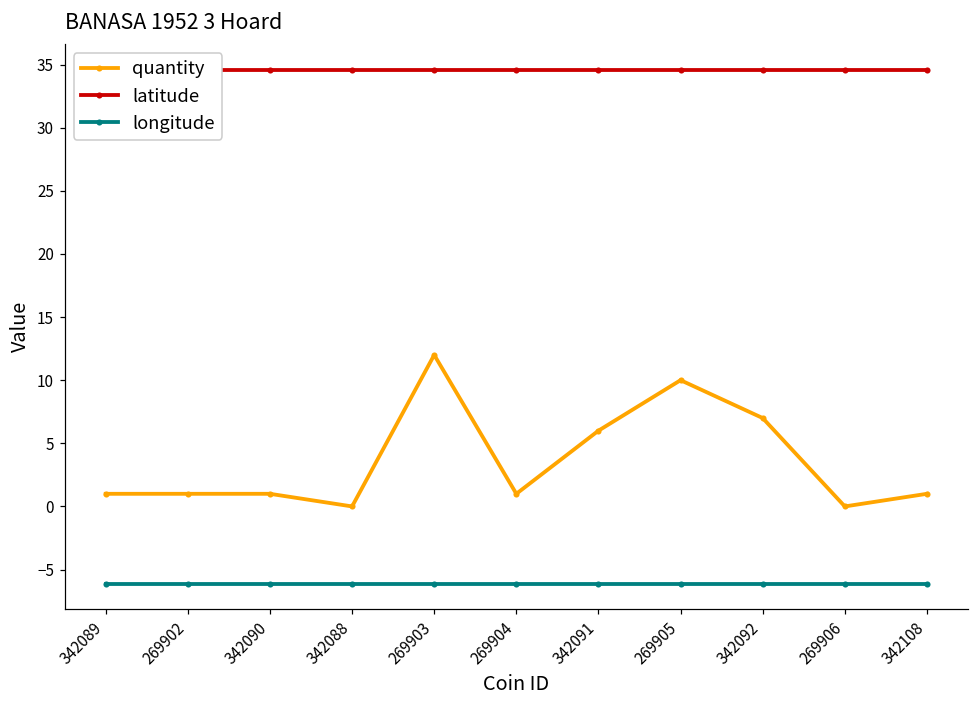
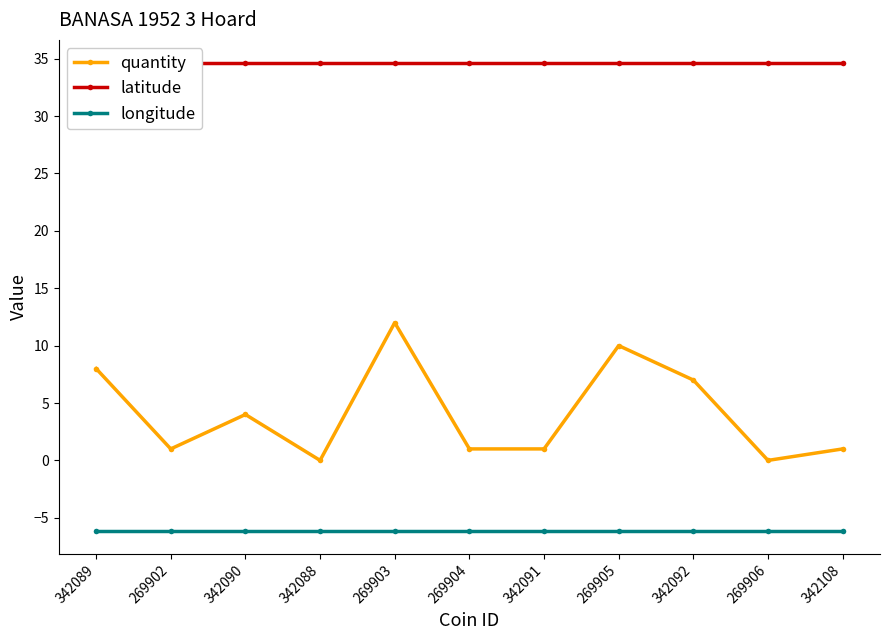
quantity, 342089: 1 -> 8
quantity, 342090: 1 -> 4
quantity, 342091: 6 -> 1
